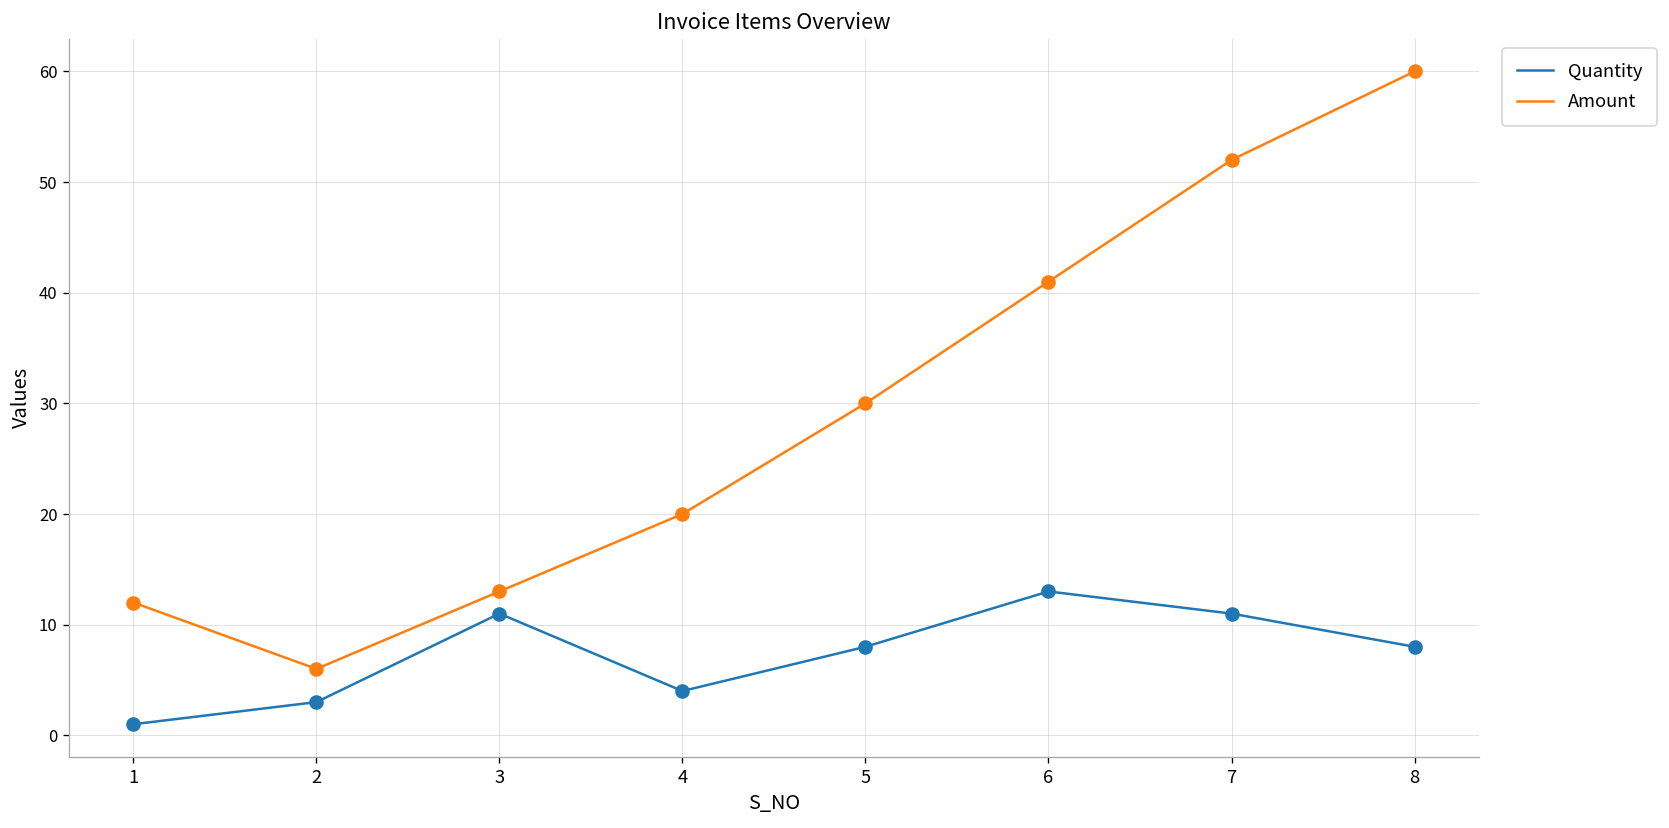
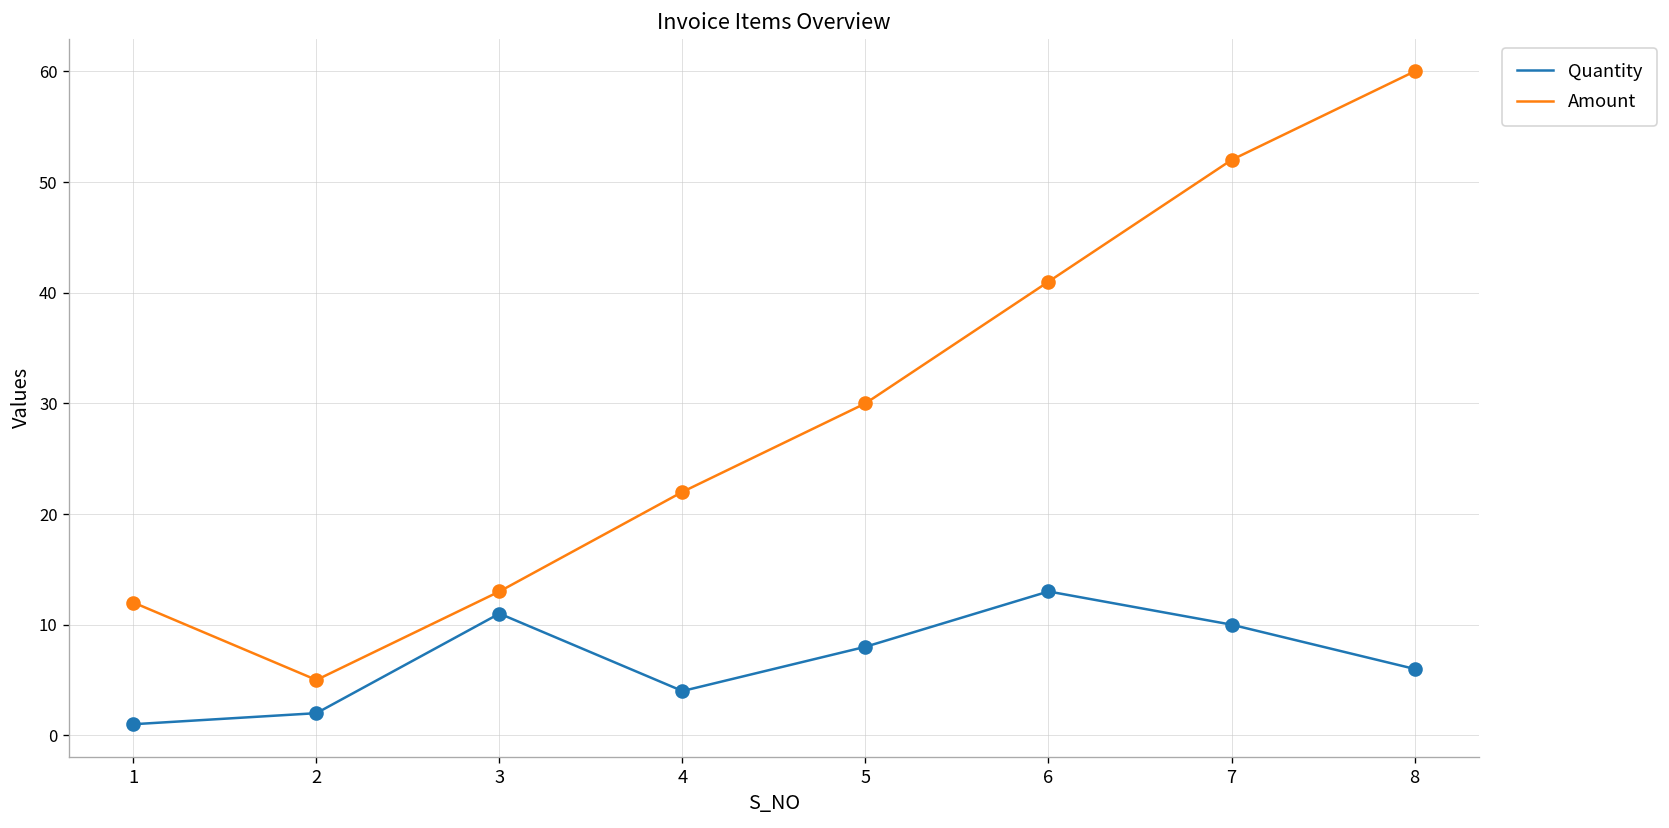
Quantity, 2: 3 -> 2
Amount, 2: 6 -> 5
Amount, 4: 20 -> 22
Quantity, 7: 11 -> 10
Quantity, 8: 8 -> 6
